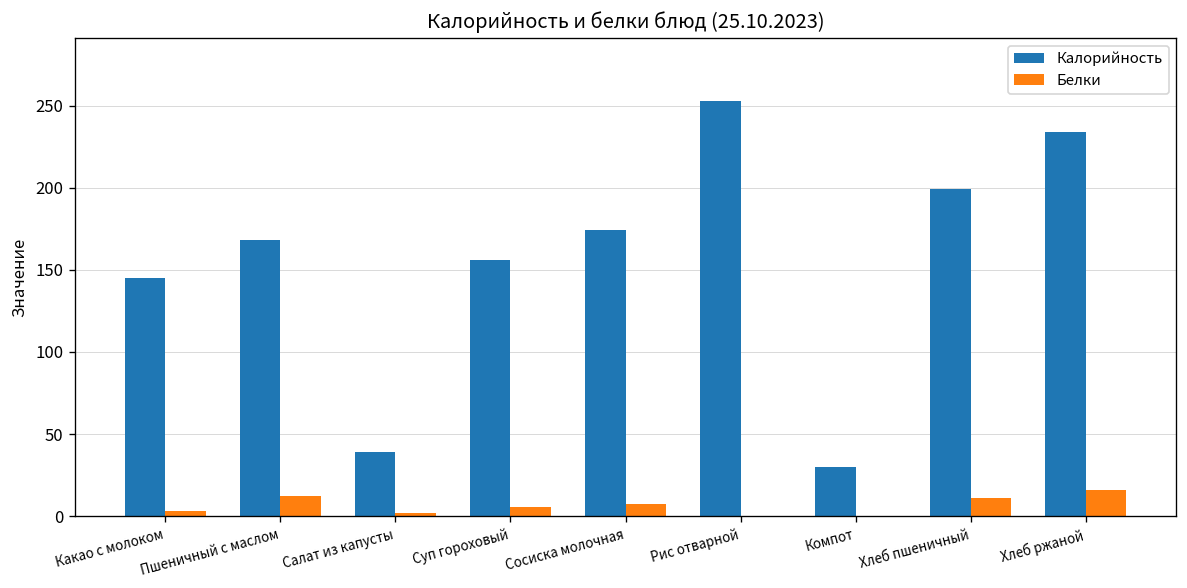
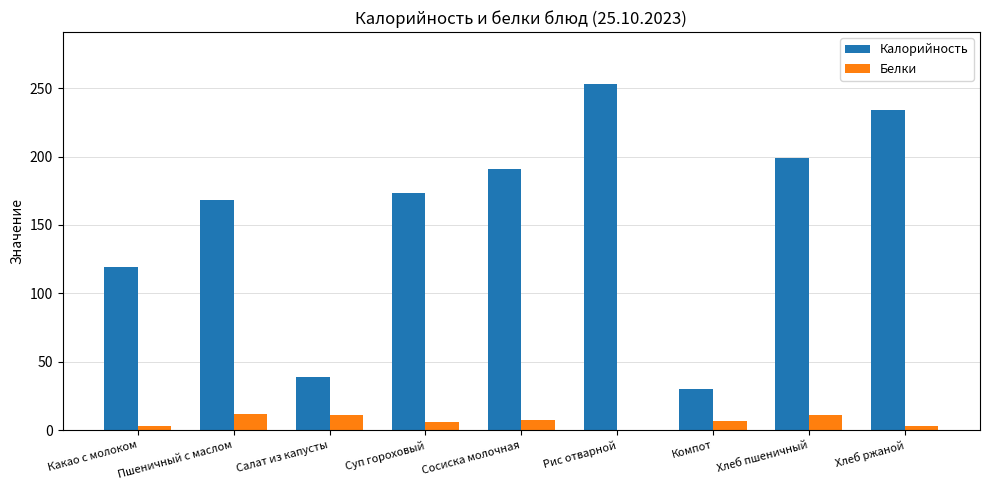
Калорийность, Какао с молоком: 145 -> 119
Белки, Салат из капусты: 2 -> 11
Калорийность, Суп гороховый: 156 -> 173
Калорийность, Сосиска молочная: 174 -> 191
Белки, Компот: 0 -> 7
Белки, Хлеб ржаной: 16 -> 3
